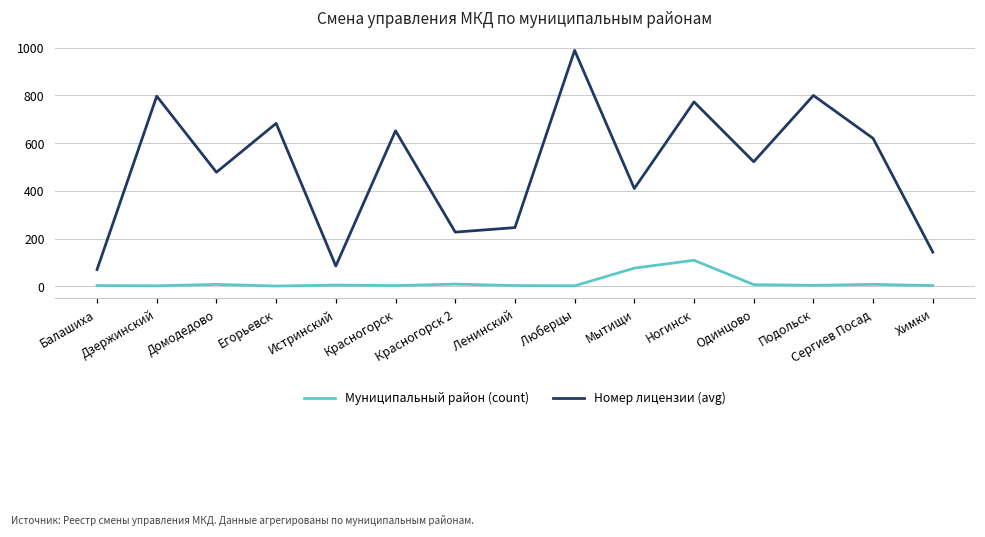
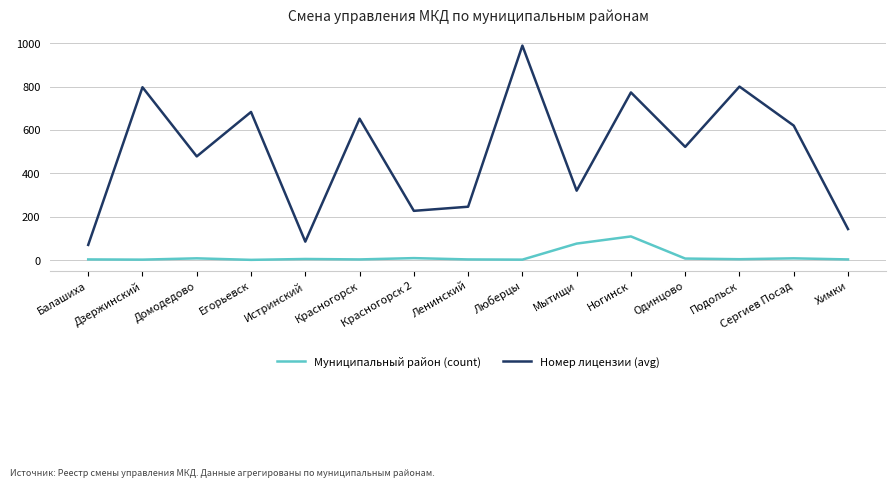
Номер лицензии (avg), Мытищи: 410 -> 320
